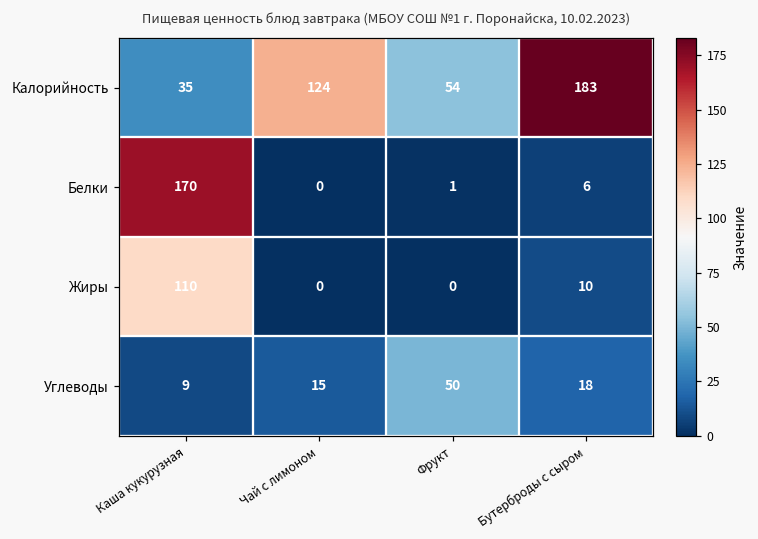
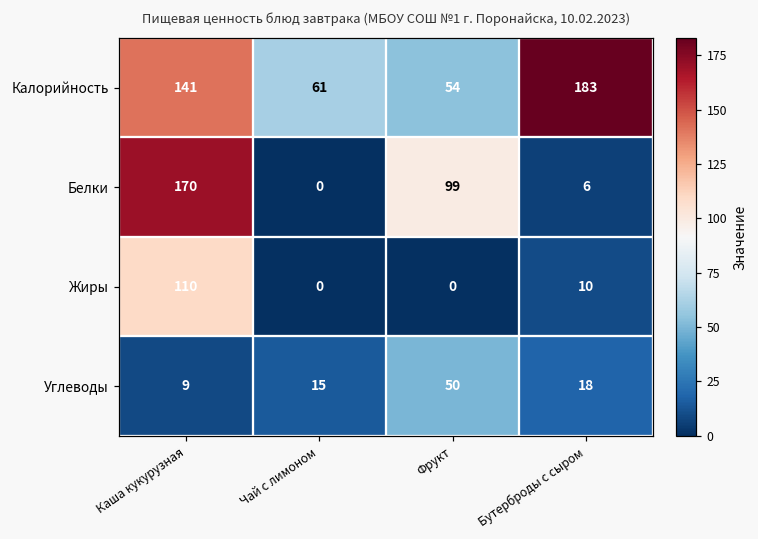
Калорийность, Каша кукурузная: 35 -> 141
Калорийность, Чай с лимоном: 124 -> 61
Белки, Фрукт: 1 -> 99
